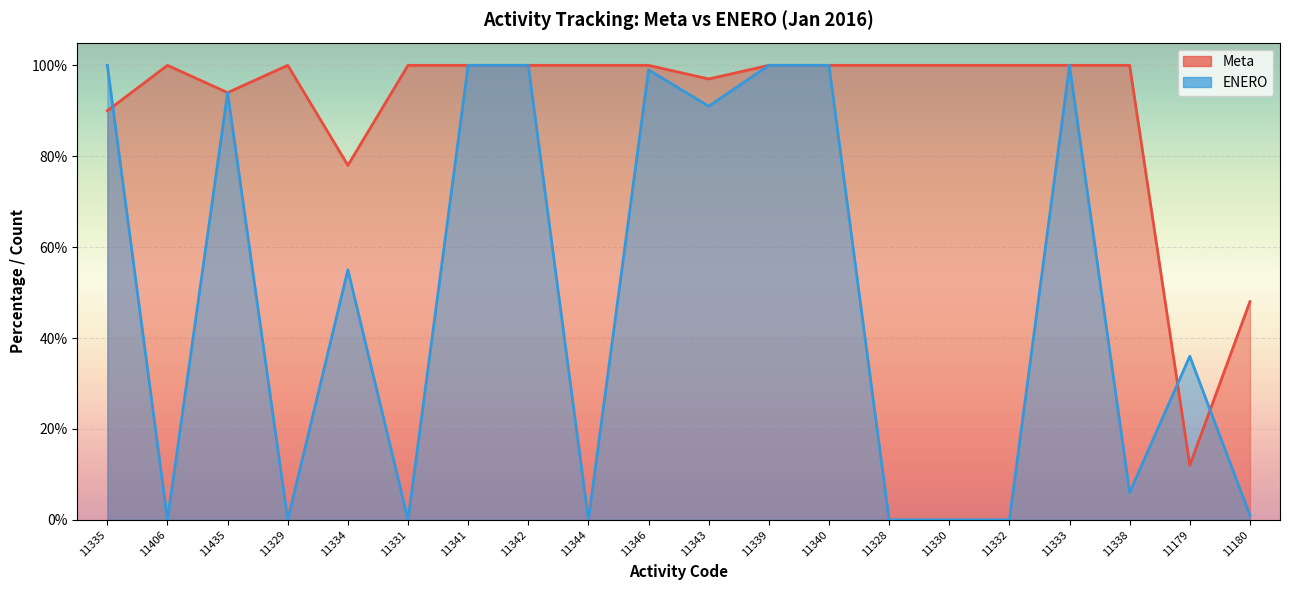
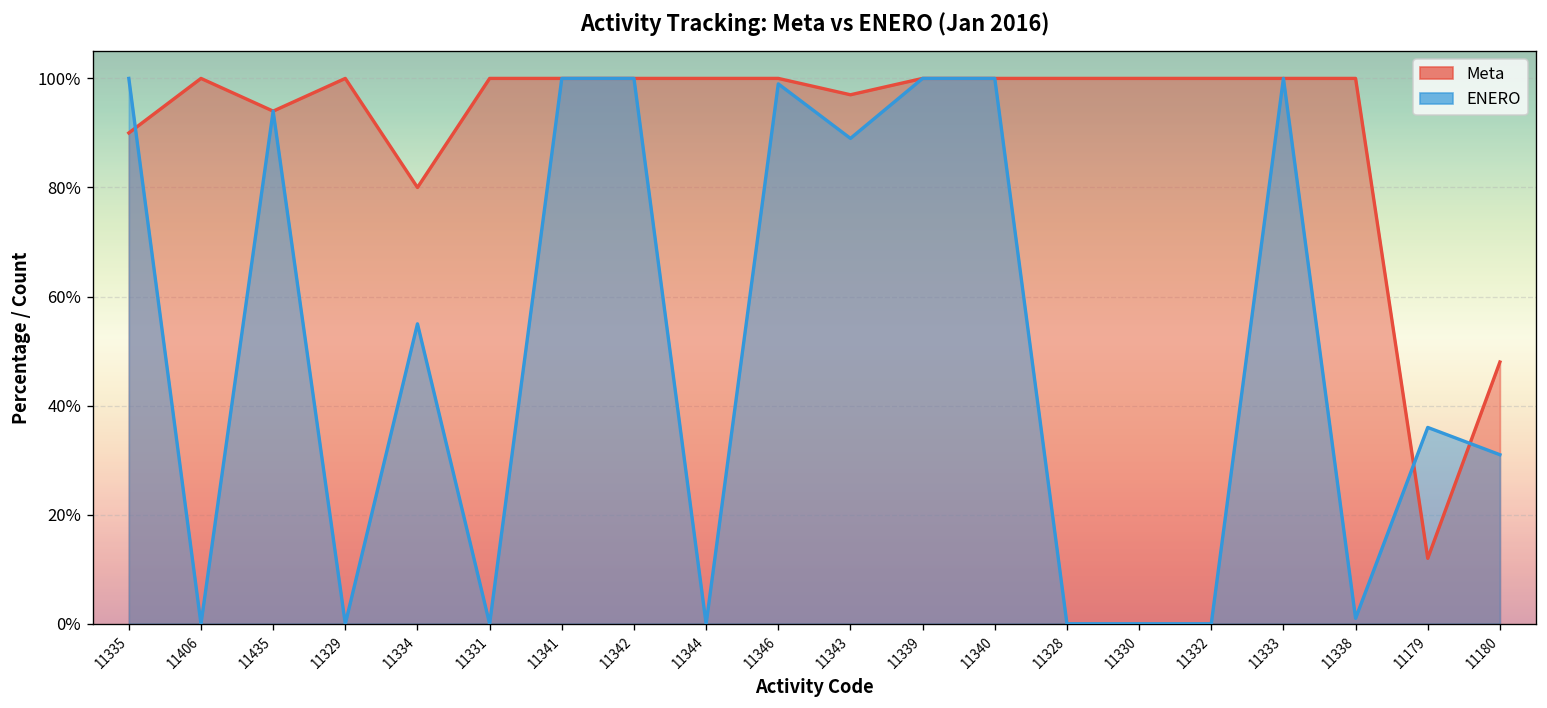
Meta, 11334: 78% -> 80%
ENERO, 11343: 91% -> 89%
ENERO, 11338: 6% -> 1%
ENERO, 11180: 1% -> 31%
